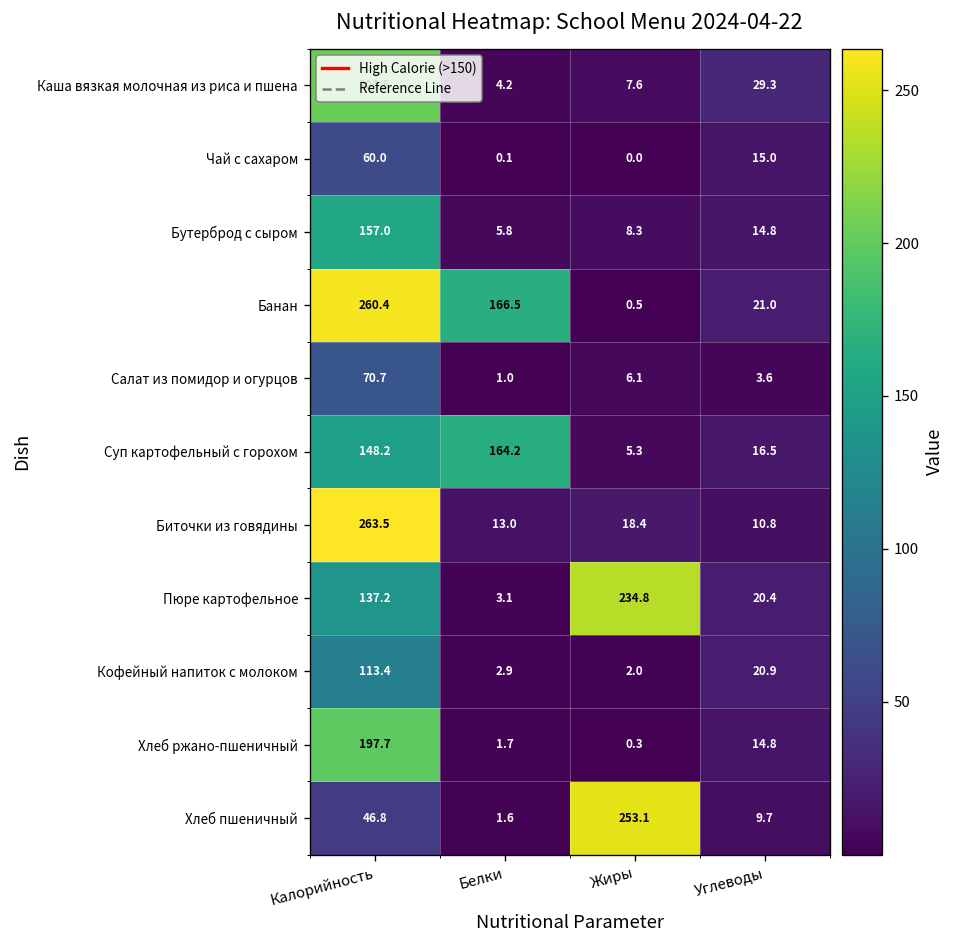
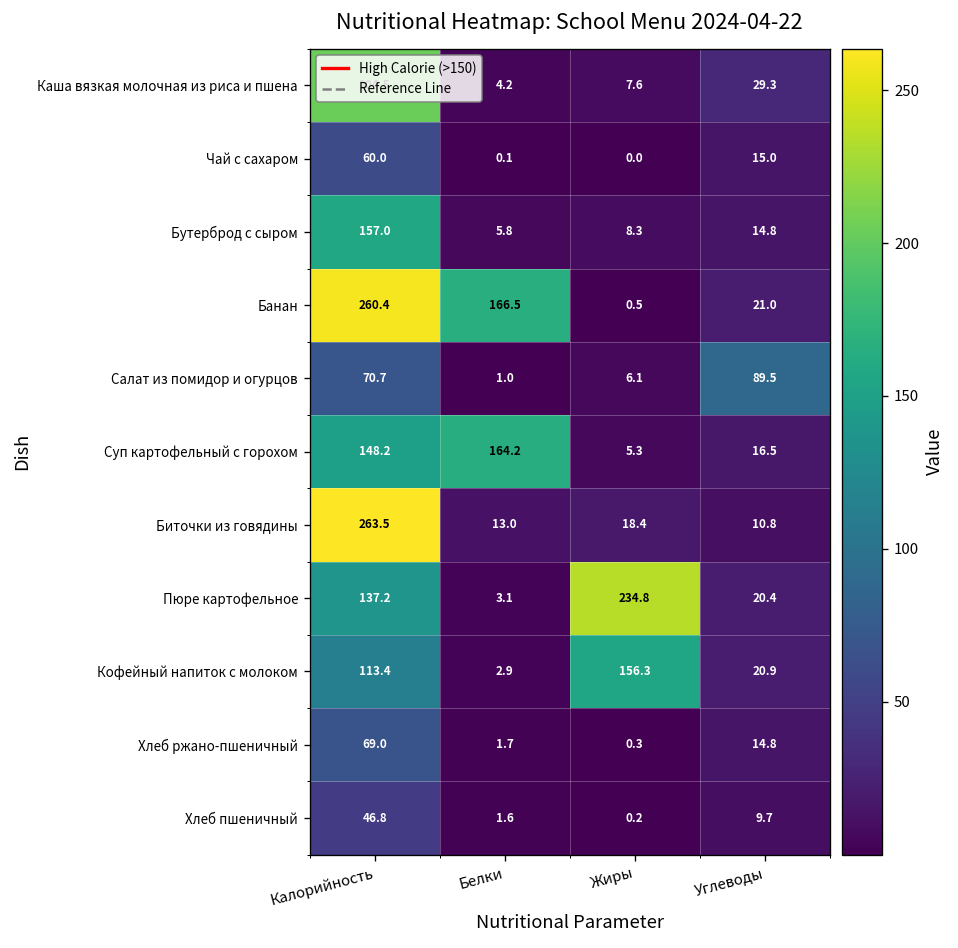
Салат из помидор и огурцов, Углеводы: 3.6 -> 89.5
Кофейный напиток с молоком, Жиры: 2.0 -> 156.3
Хлеб ржано-пшеничный, Калорийность: 197.7 -> 69.0
Хлеб пшеничный, Жиры: 253.1 -> 0.2
